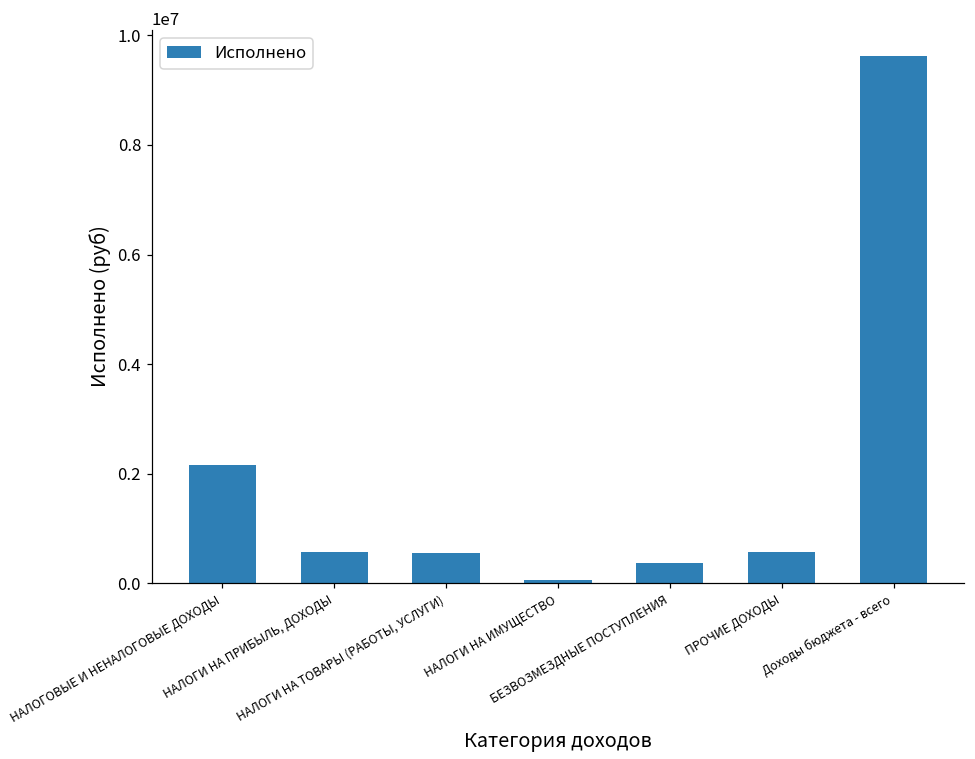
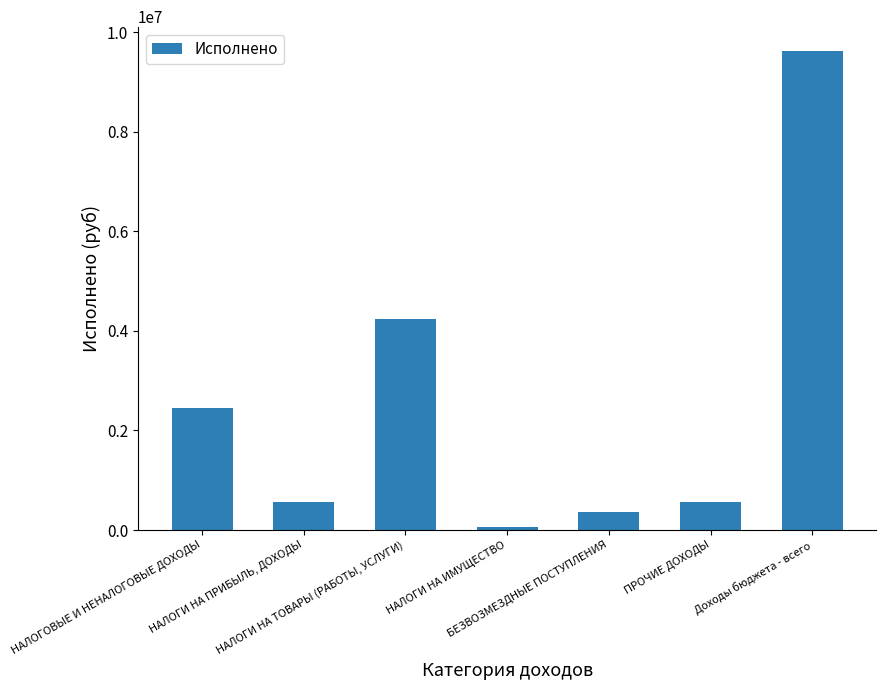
НАЛОГОВЫЕ И НЕНАЛОГОВЫЕ ДОХОДЫ: 2200000 -> 2500000
НАЛОГИ НА ТОВАРЫ (РАБОТЫ, УСЛУГИ): 600000 -> 4200000
